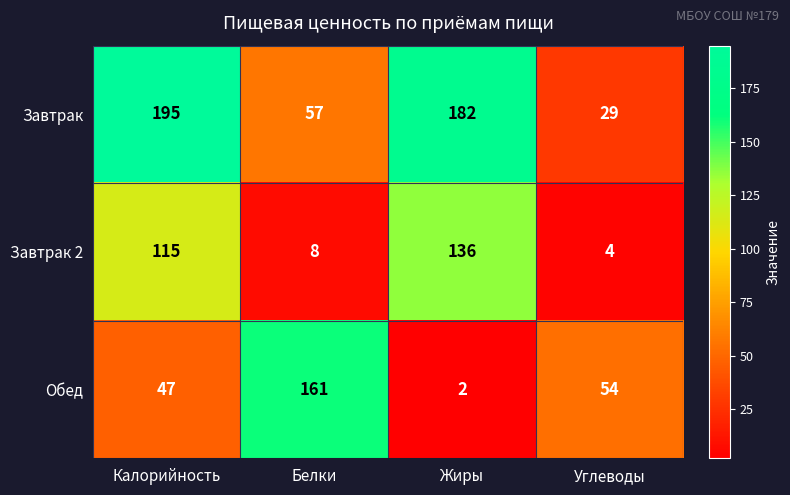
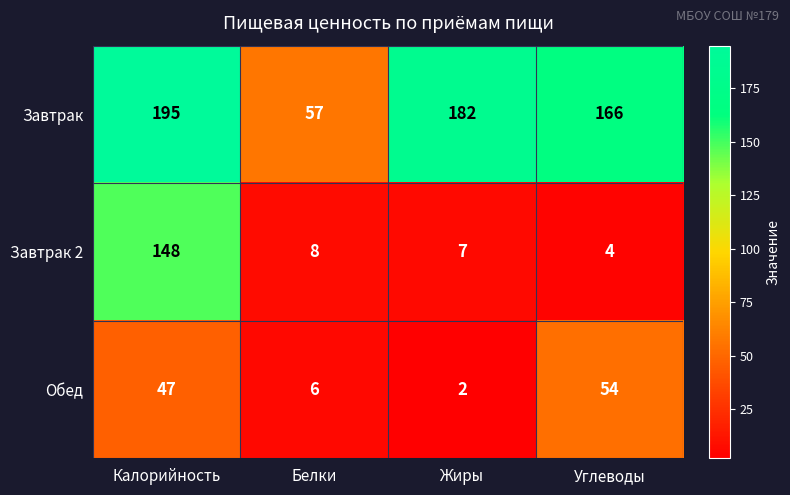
Завтрак, Углеводы: 29 -> 166
Завтрак 2, Калорийность: 115 -> 148
Завтрак 2, Жиры: 136 -> 7
Обед, Белки: 161 -> 6
